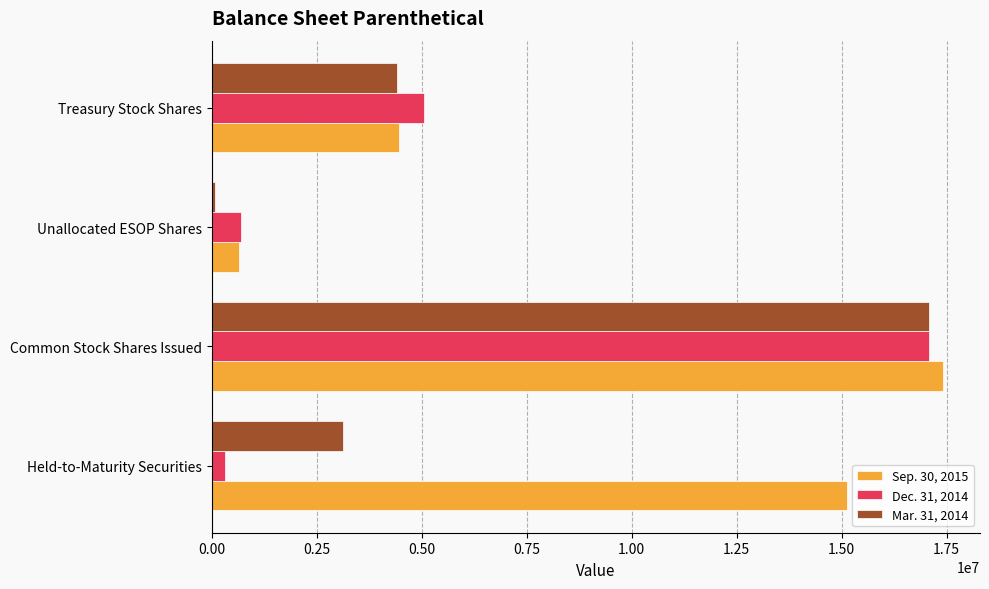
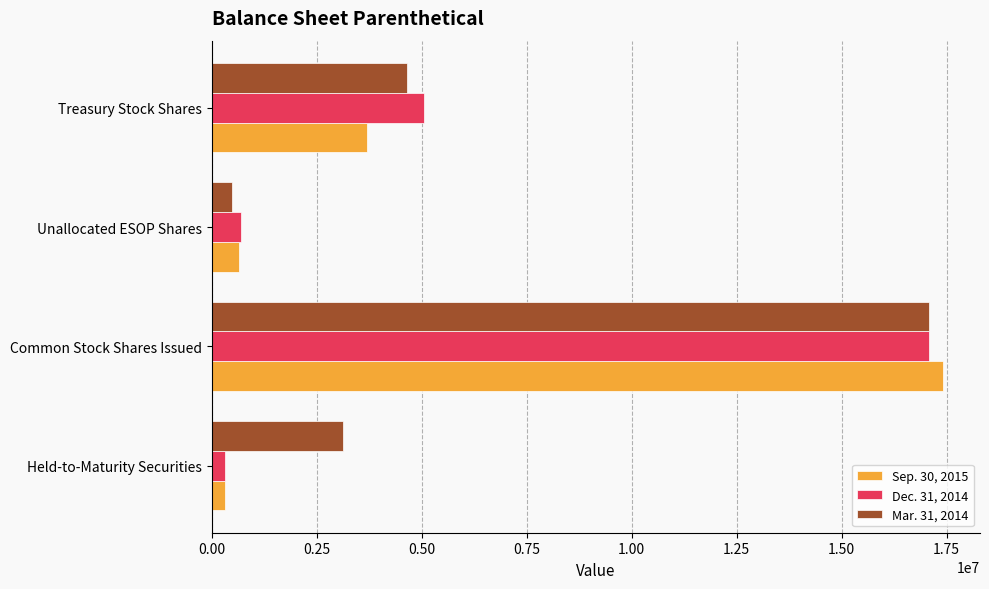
Mar. 31, 2014, Treasury Stock Shares: 4400000 -> 4600000
Sep. 30, 2015, Treasury Stock Shares: 4500000 -> 3700000
Mar. 31, 2014, Unallocated ESOP Shares: 100000 -> 500000
Sep. 30, 2015, Held-to-Maturity Securities: 15100000 -> 300000
